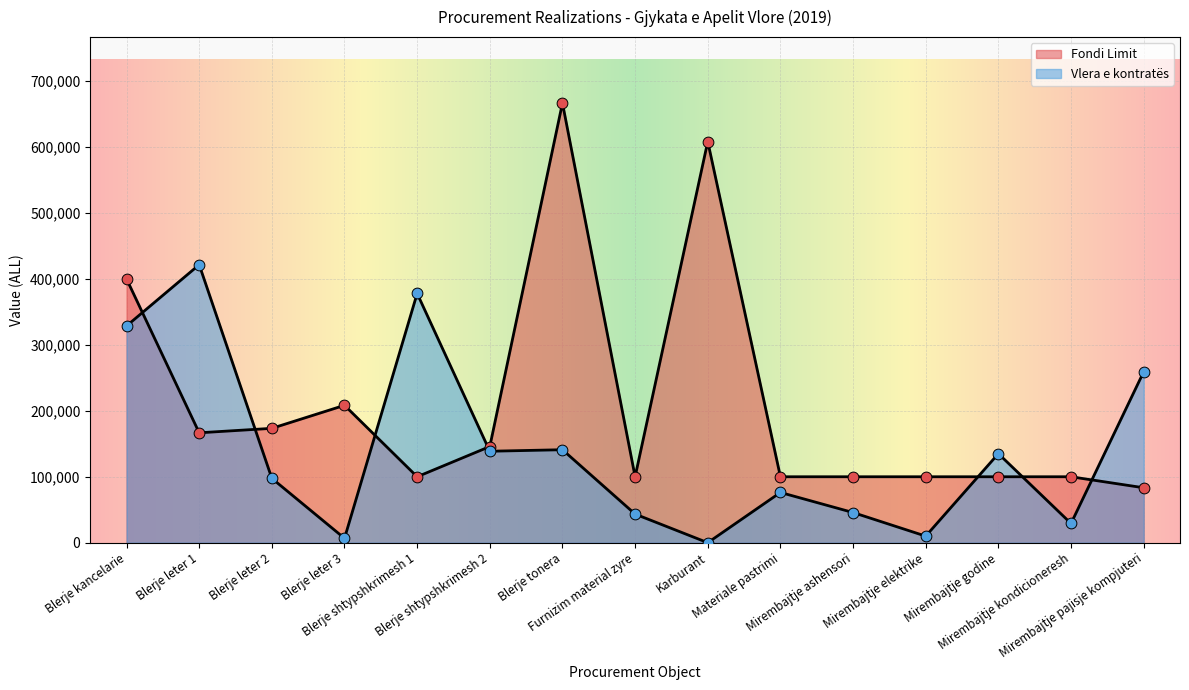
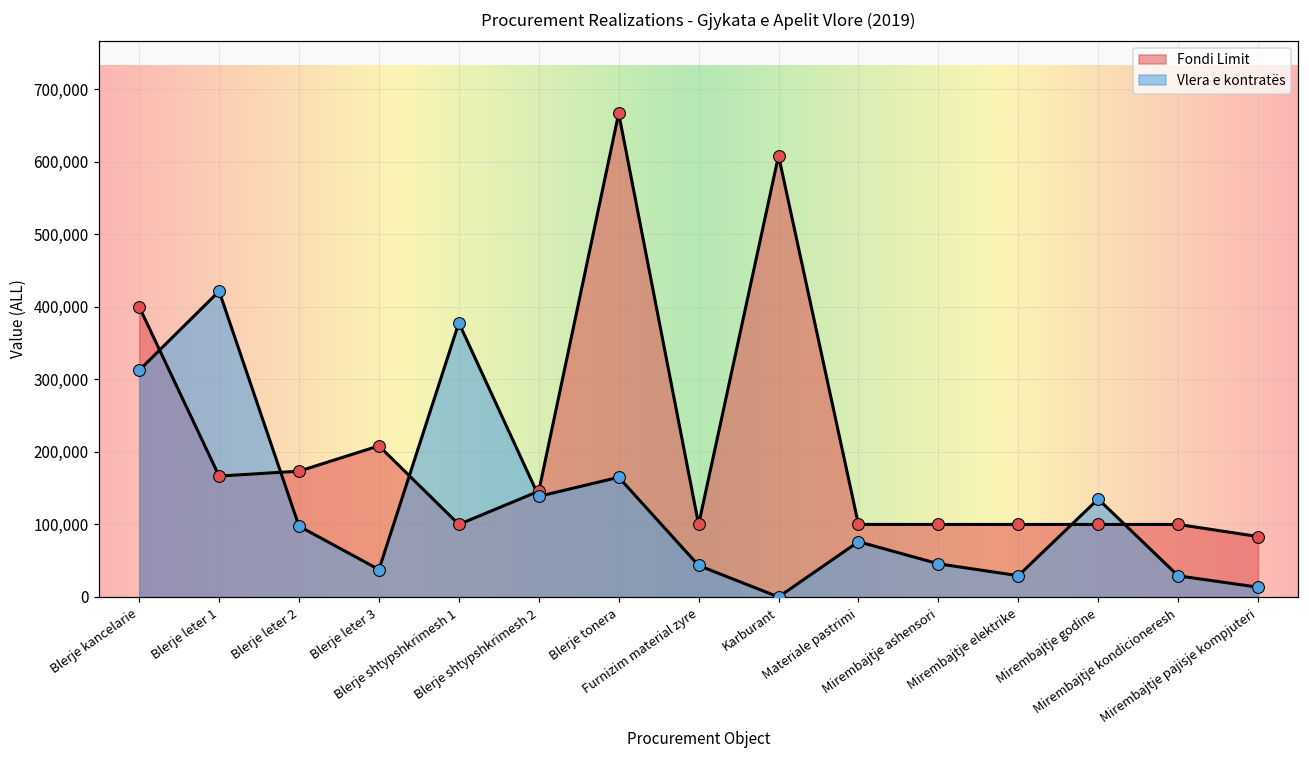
Vlera e kontratës, Blerje kancelarie: 330,000 -> 310,000
Vlera e kontratës, Blerje leter 3: 10,000 -> 40,000
Vlera e kontratës, Blerje tonera: 140,000 -> 170,000
Vlera e kontratës, Mirembajtje elektrike: 10,000 -> 30,000
Vlera e kontratës, Mirembajtje pajisje kompjuteri: 260,000 -> 10,000
